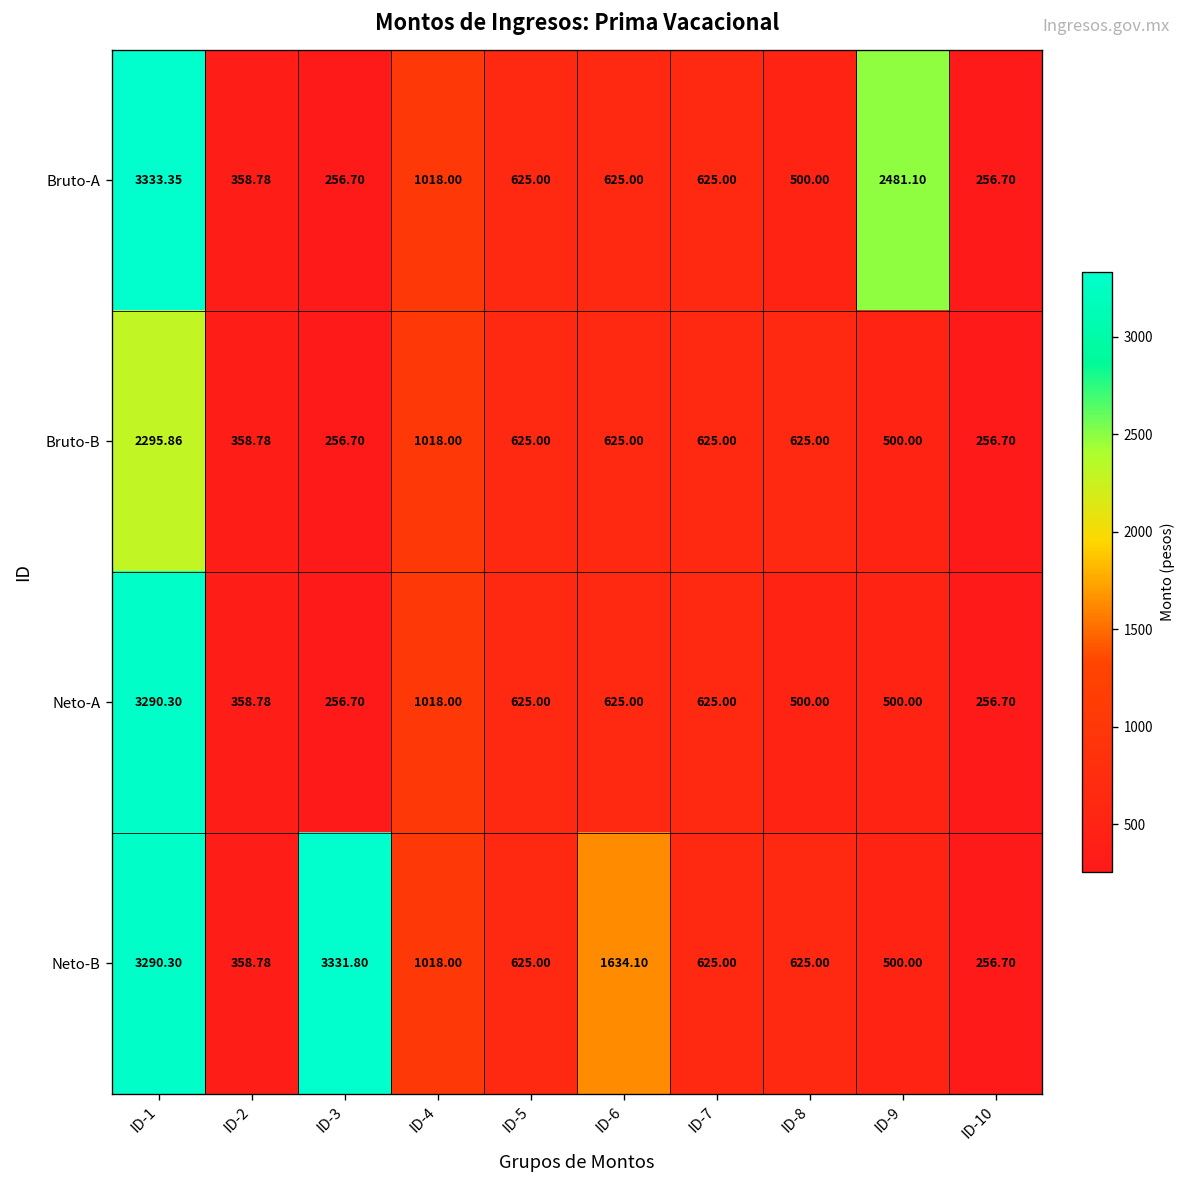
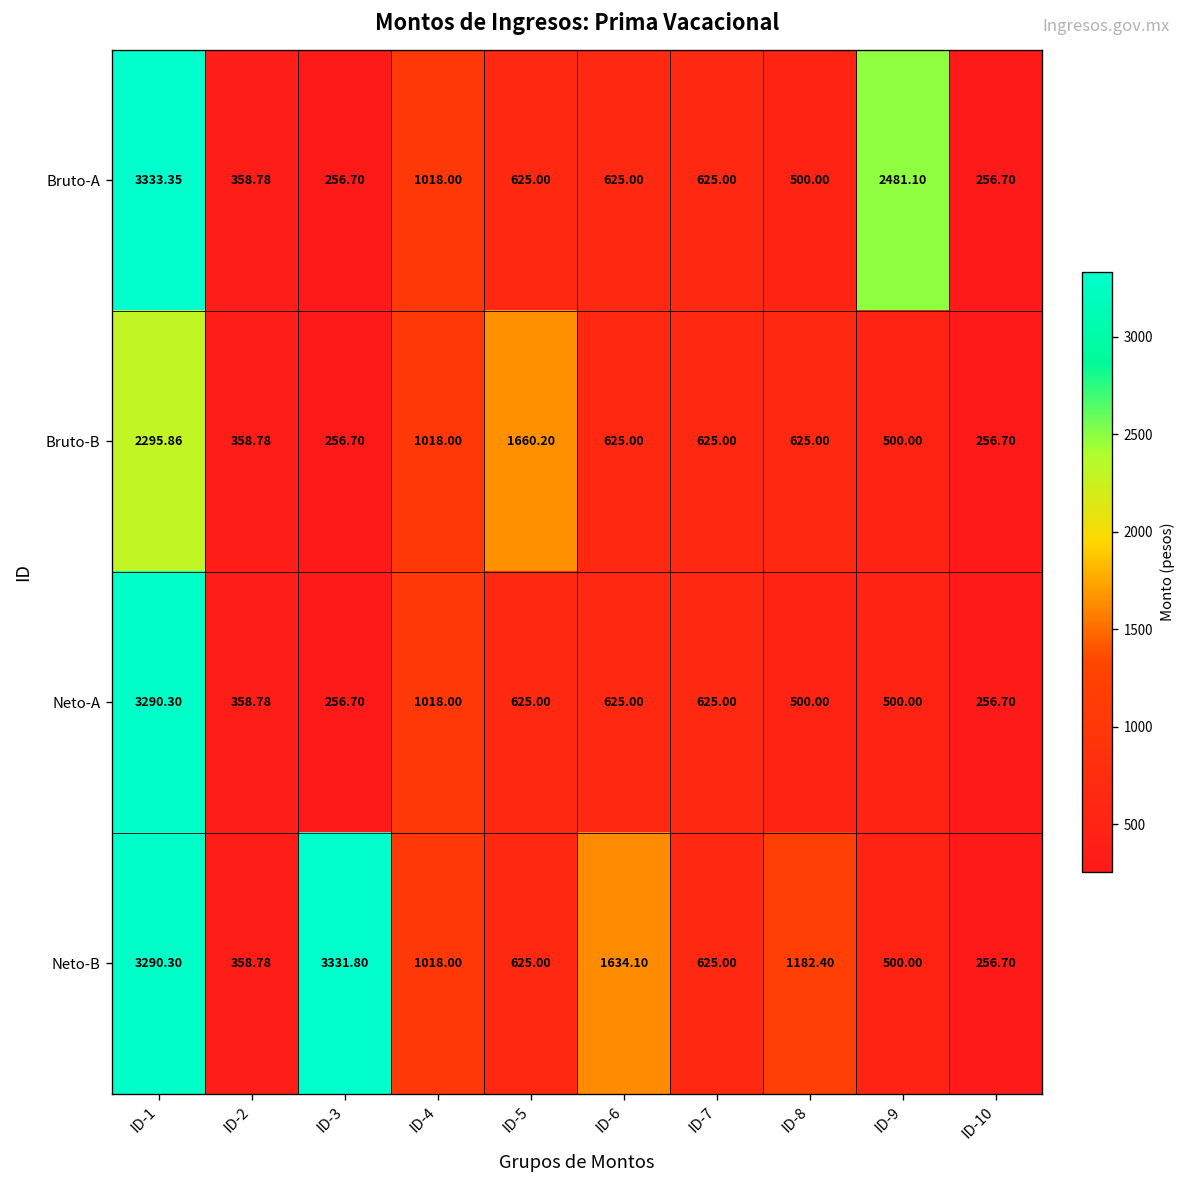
Bruto-B, ID-5: 625.00 -> 1660.20
Neto-B, ID-8: 625.00 -> 1182.40
